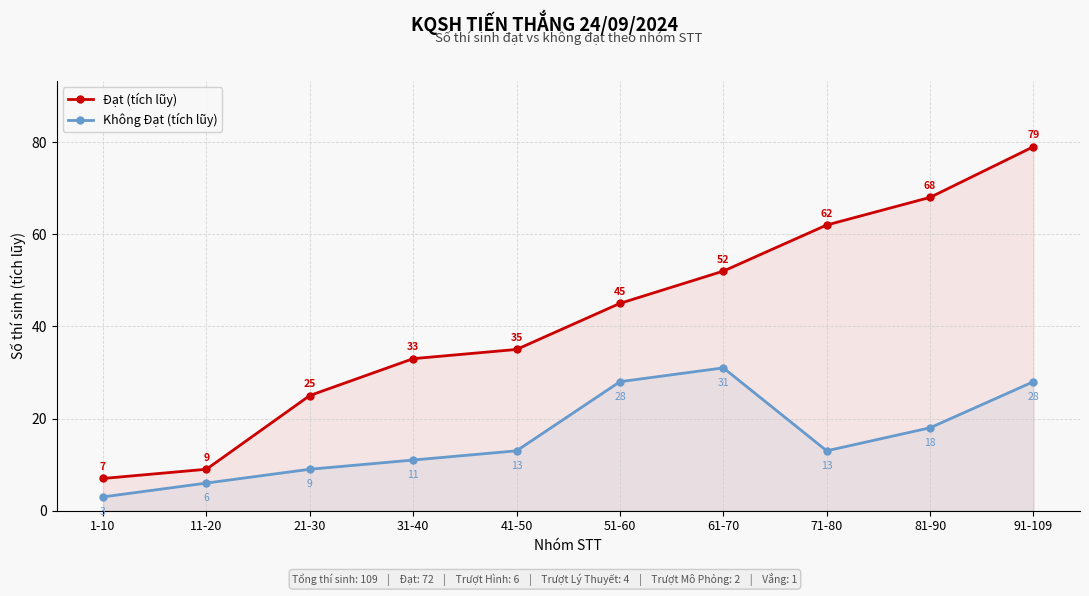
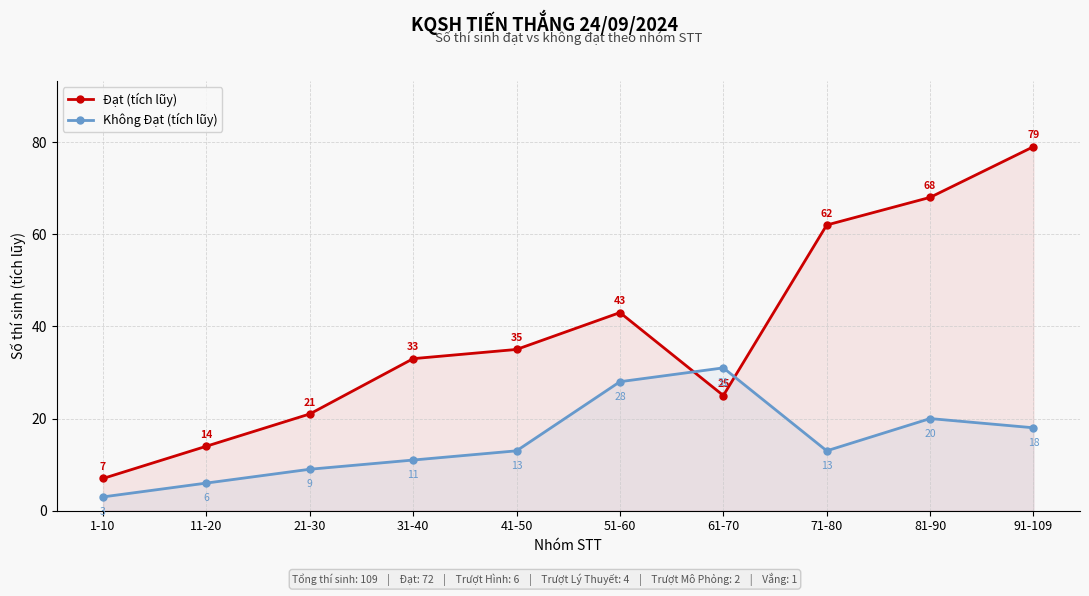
Đạt (tích lũy), 11-20: 9 -> 14
Đạt (tích lũy), 21-30: 25 -> 21
Đạt (tích lũy), 51-60: 45 -> 43
Đạt (tích lũy), 61-70: 52 -> 25
Không Đạt (tích lũy), 81-90: 18 -> 20
Không Đạt (tích lũy), 91-109: 28 -> 18
